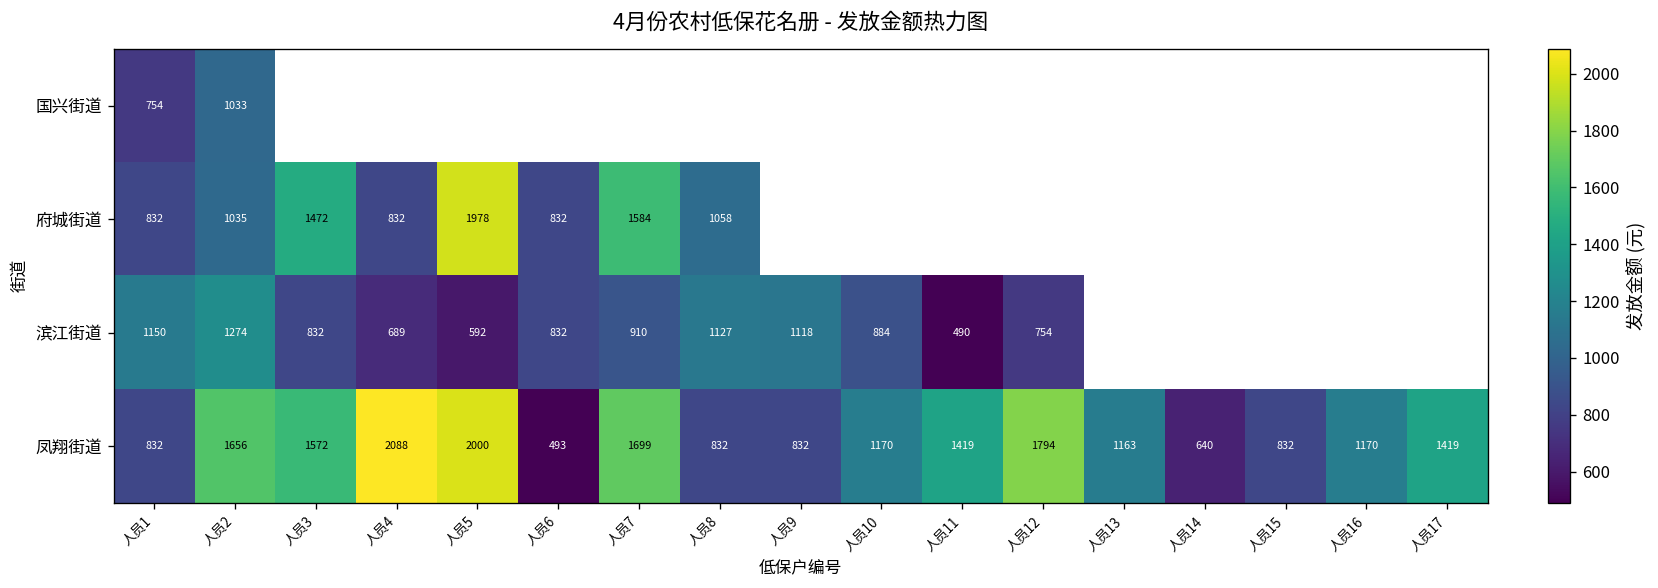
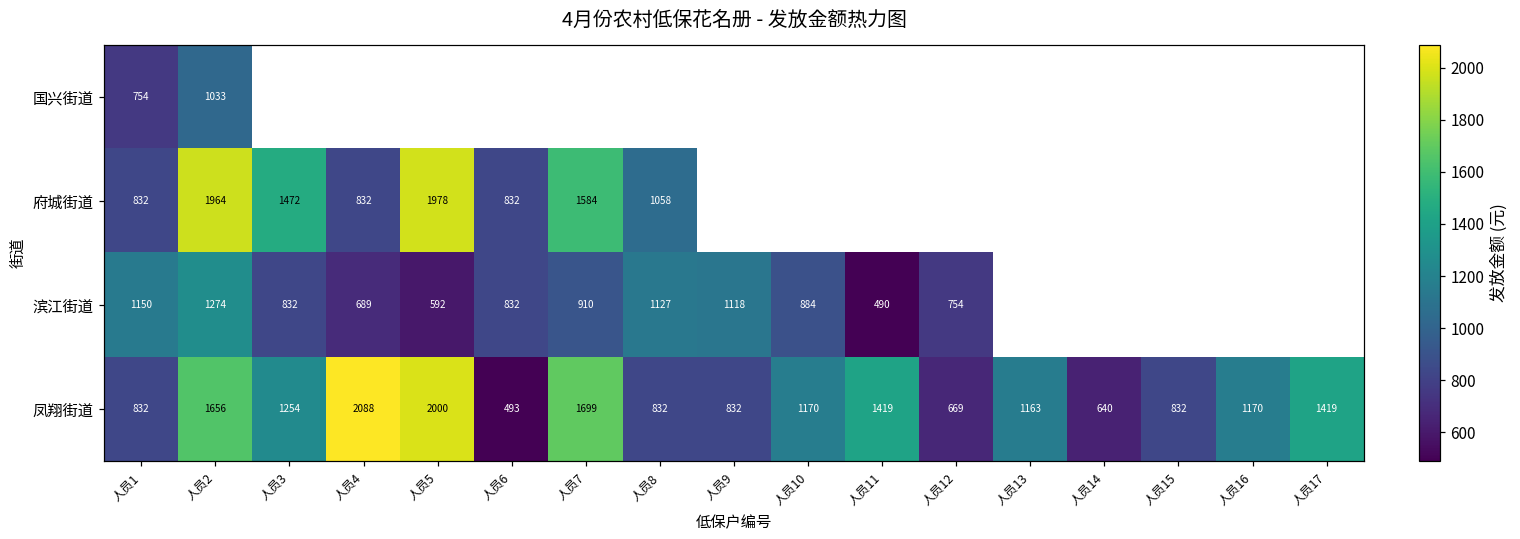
府城街道, 人员2: 1035 -> 1964
凤翔街道, 人员3: 1572 -> 1254
凤翔街道, 人员12: 1794 -> 669
